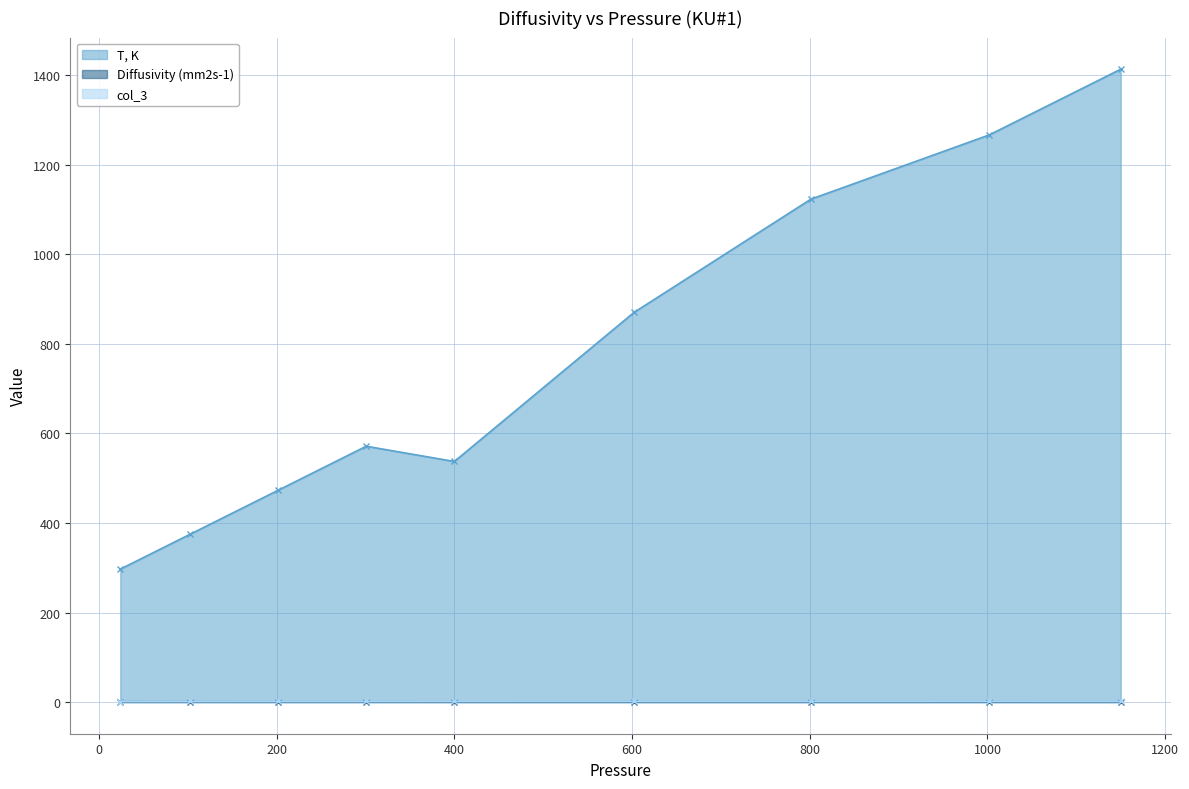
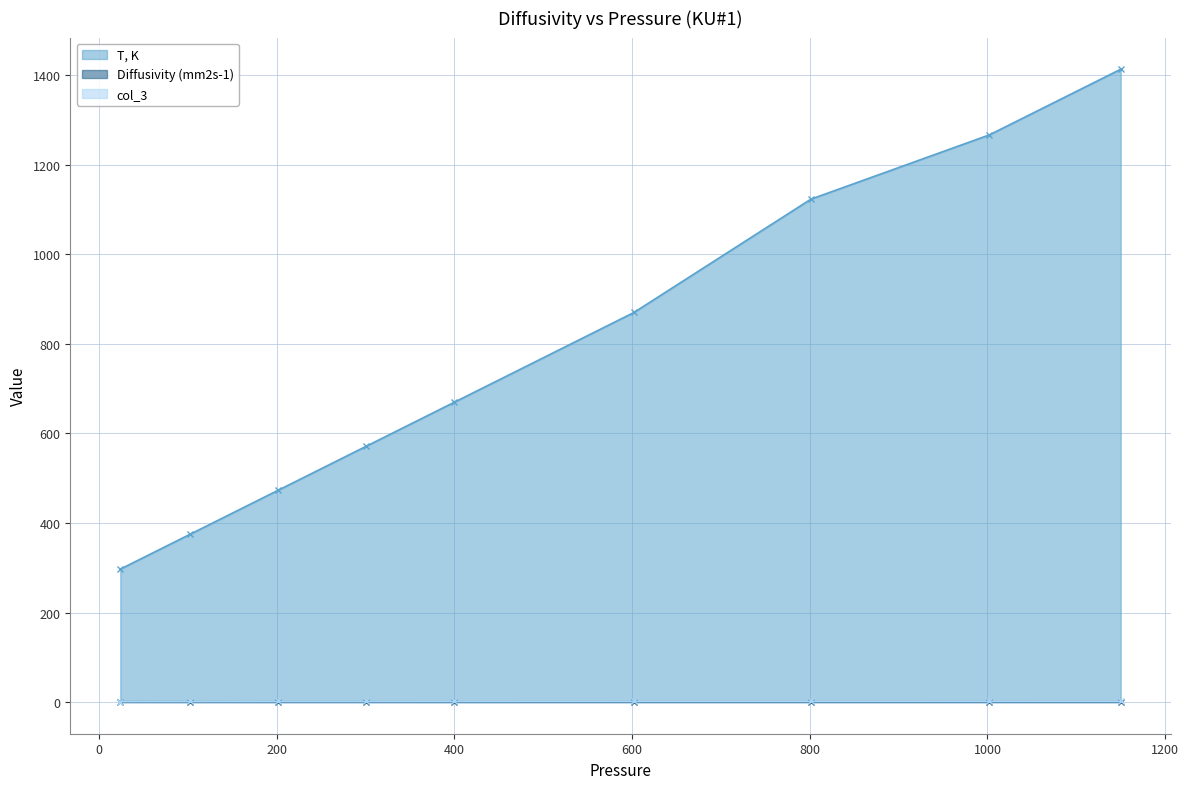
T, K, 400: 540 -> 670
